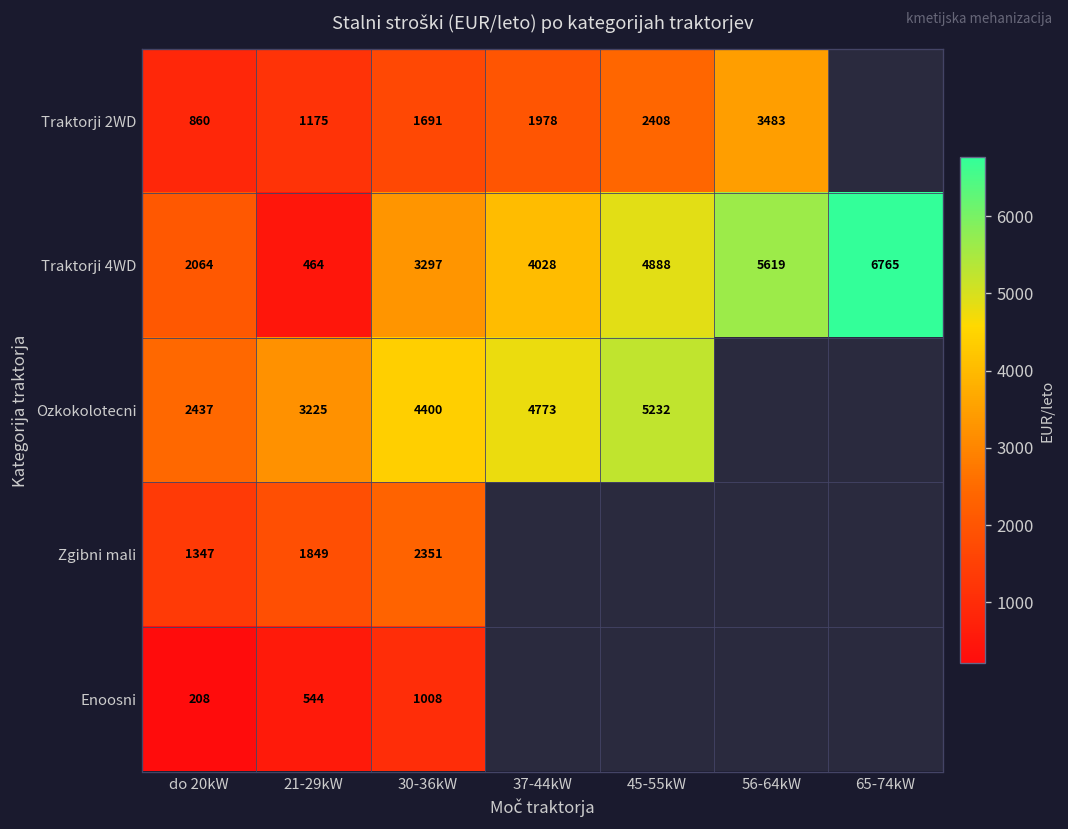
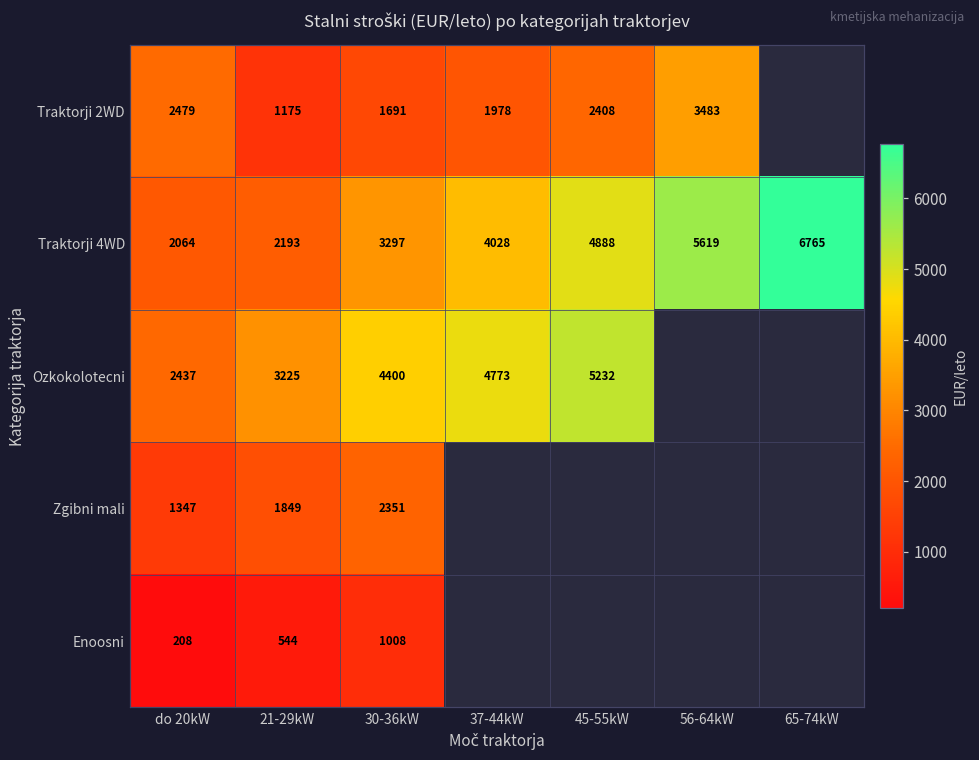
Traktorji 2WD, do 20kW: 860 -> 2479
Traktorji 4WD, 21-29kW: 464 -> 2193
